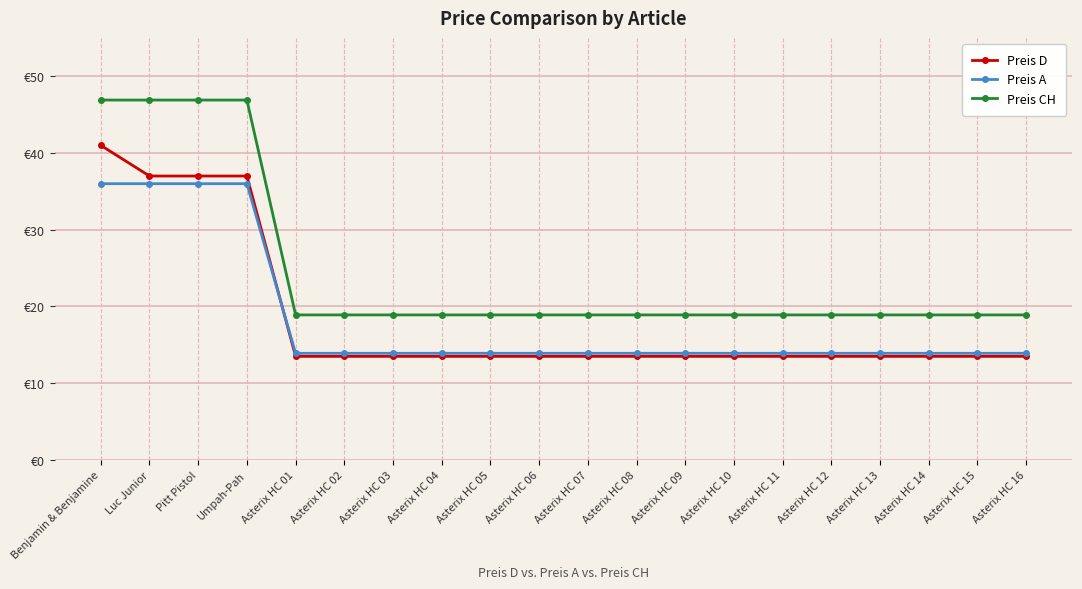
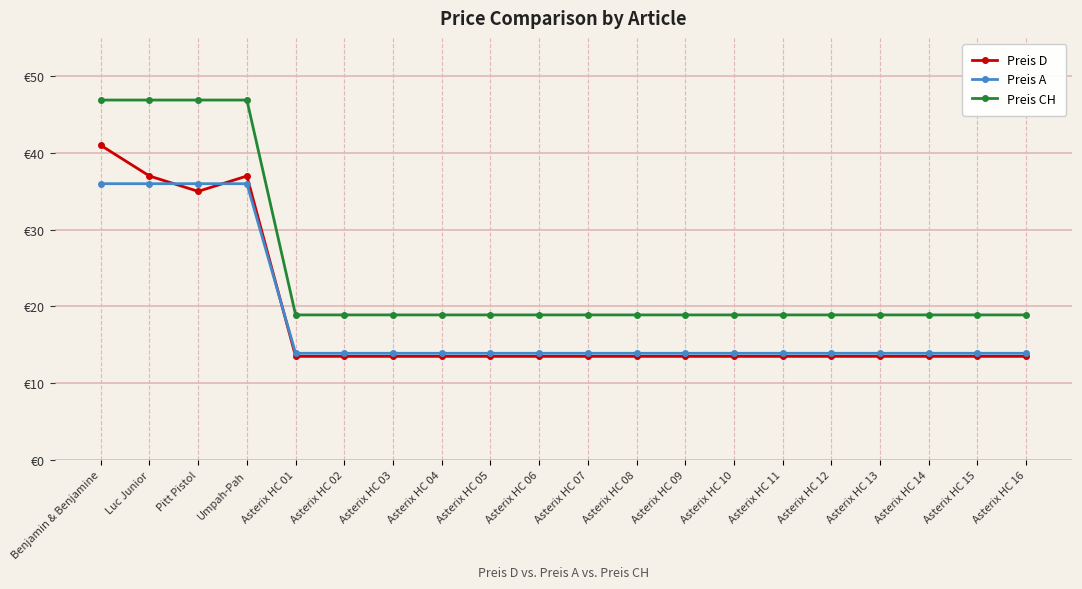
Preis D, Pitt Pistol: €37 -> €35
